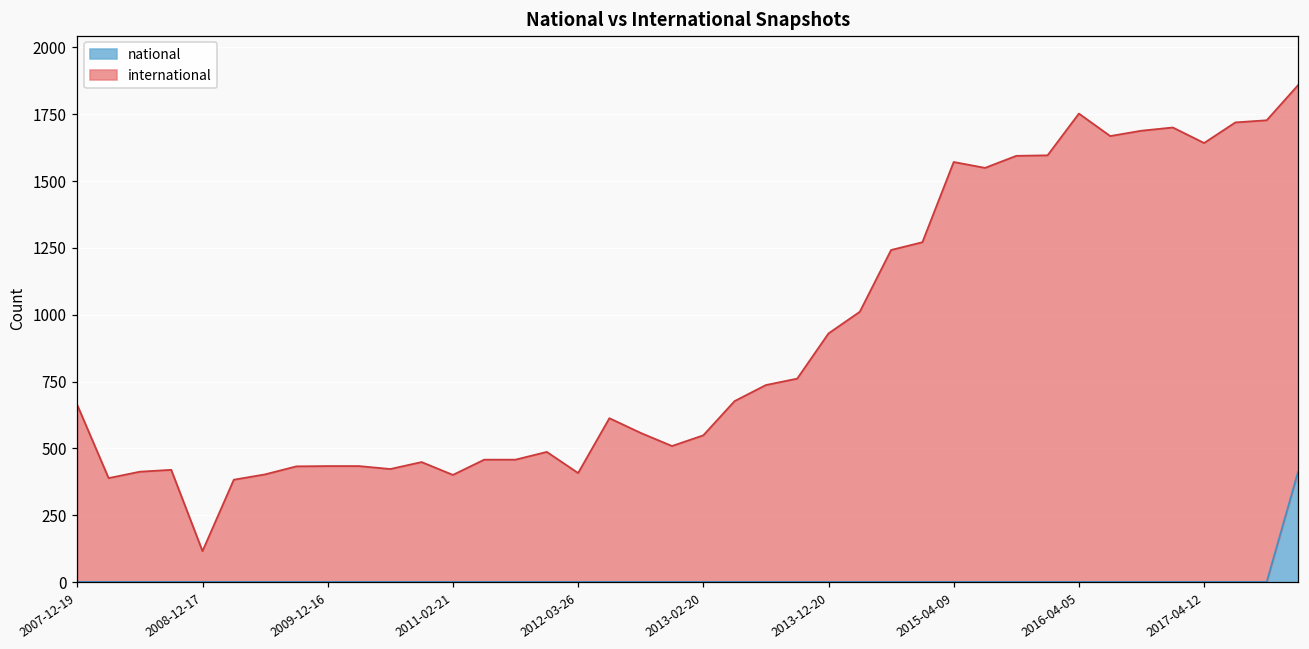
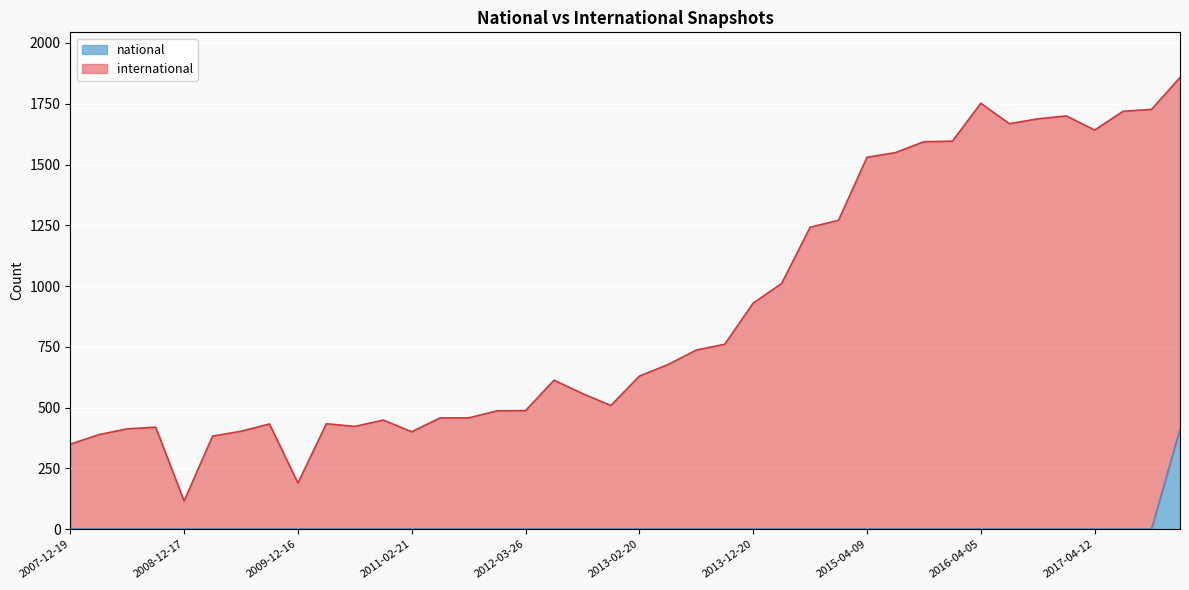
international, 2007-12-19: 660 -> 350
international, 2009-12-16: 430 -> 190
international, 2012-03-26: 410 -> 490
international, 2013-02-20: 550 -> 630
international, 2015-04-09: 1570 -> 1530
